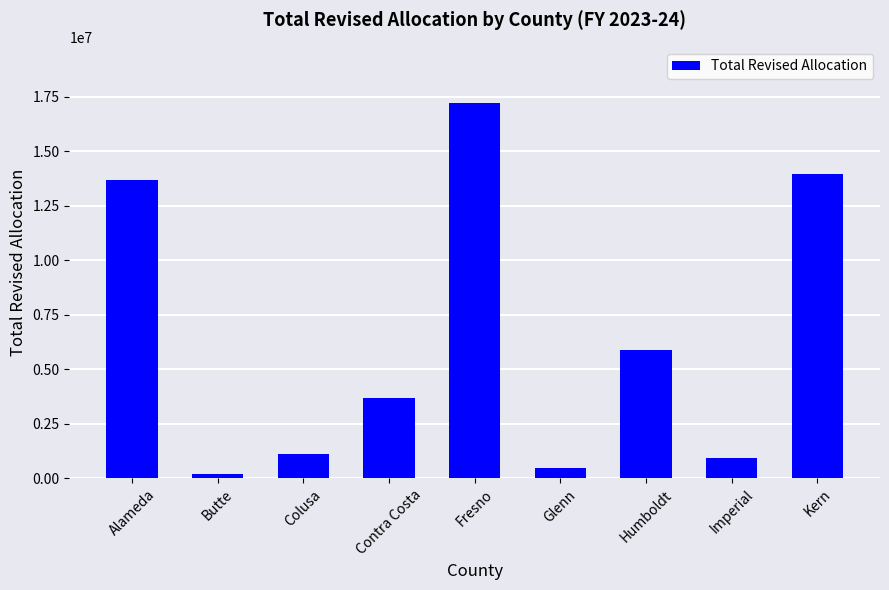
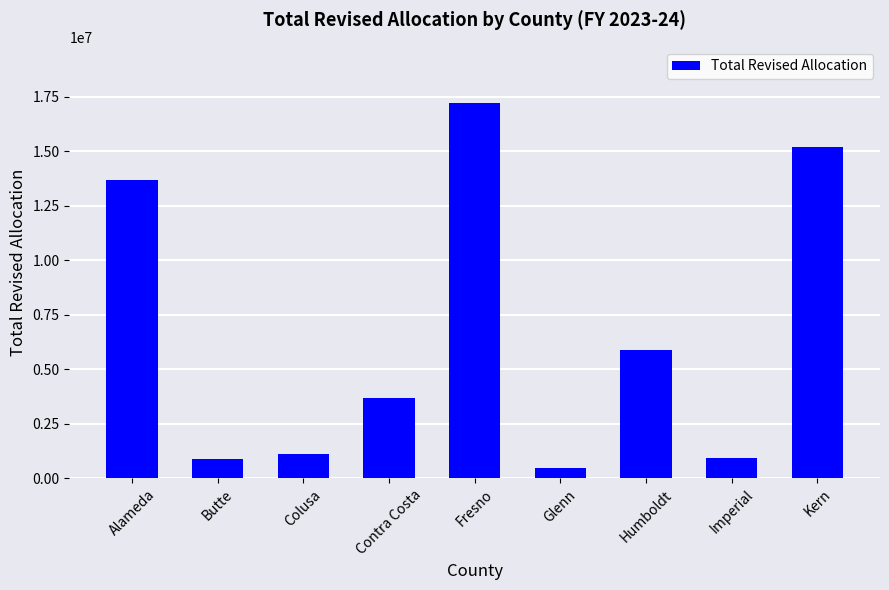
Butte: 200000 -> 900000
Kern: 14000000 -> 15200000
